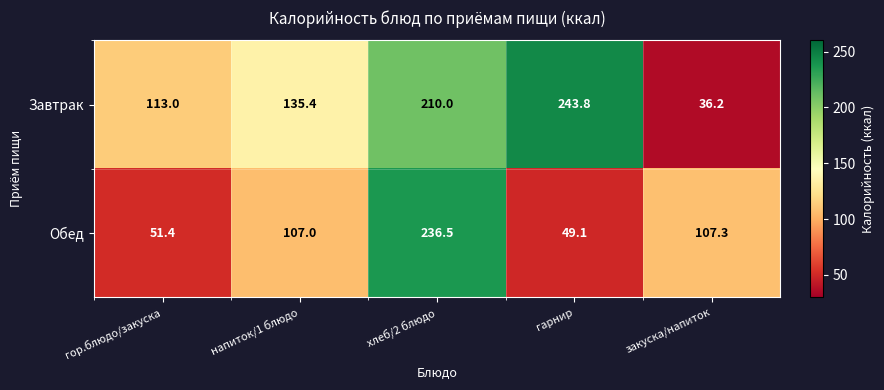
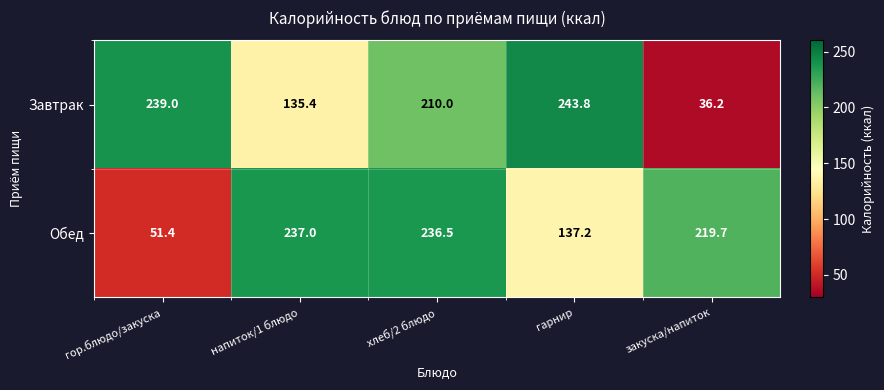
Завтрак, гор.блюдо/закуска: 113.0 -> 239.0
Обед, напиток/1 блюдо: 107.0 -> 237.0
Обед, гарнир: 49.1 -> 137.2
Обед, закуска/напиток: 107.3 -> 219.7
